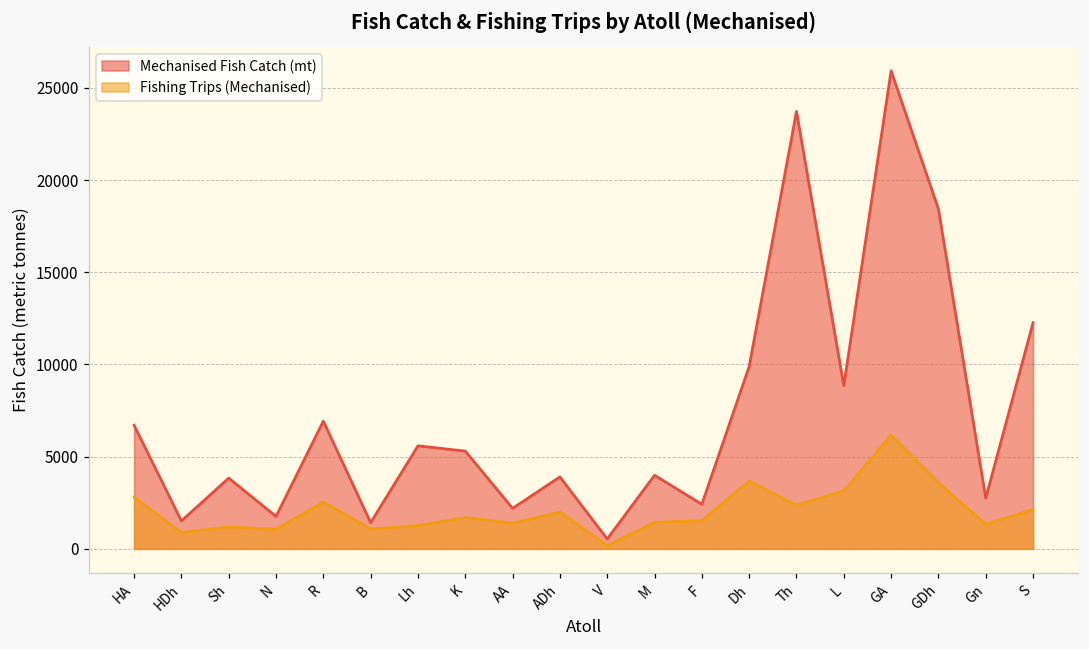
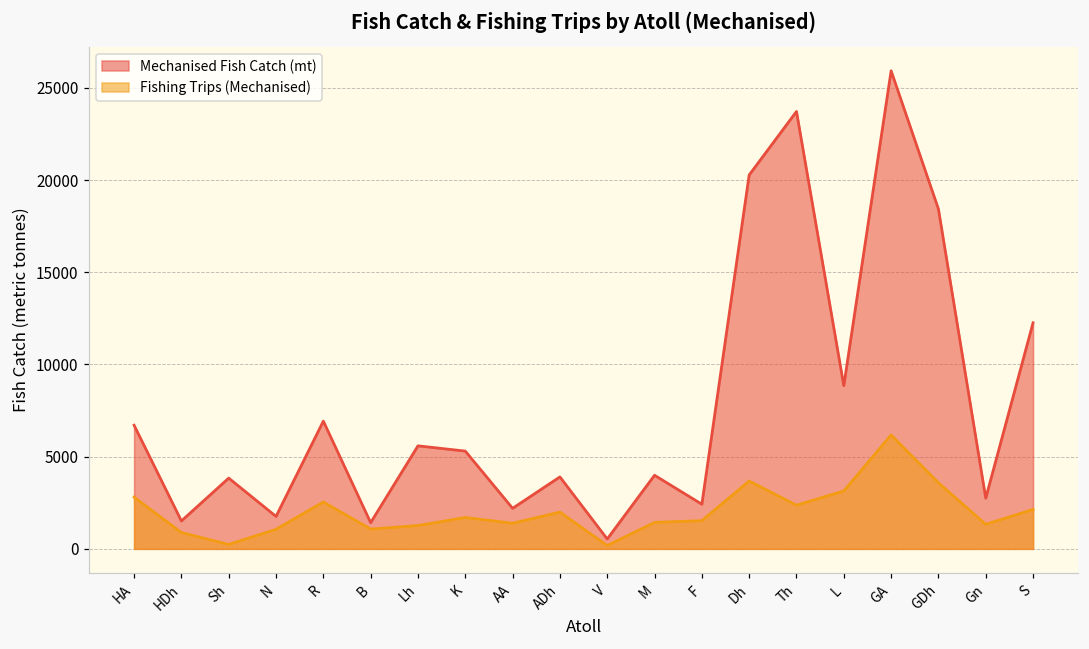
Fishing Trips (Mechanised), Sh: 1200 -> 200
Mechanised Fish Catch (mt), Dh: 9900 -> 20300
